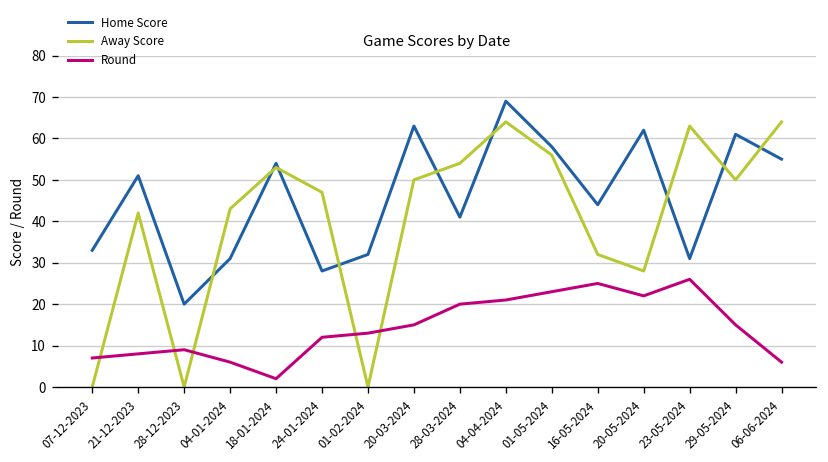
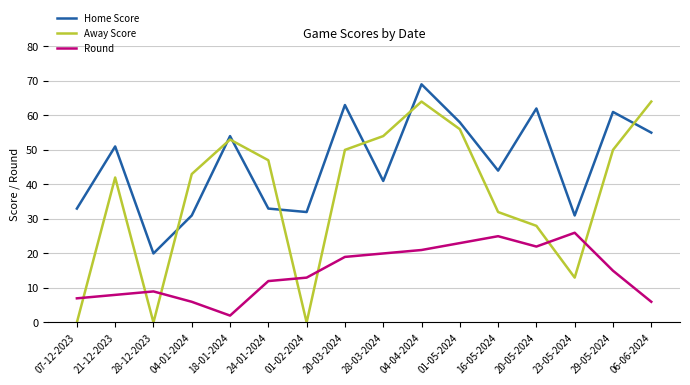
Home Score, 24-01-2024: 28 -> 33
Round, 20-03-2024: 15 -> 19
Away Score, 23-05-2024: 63 -> 13
